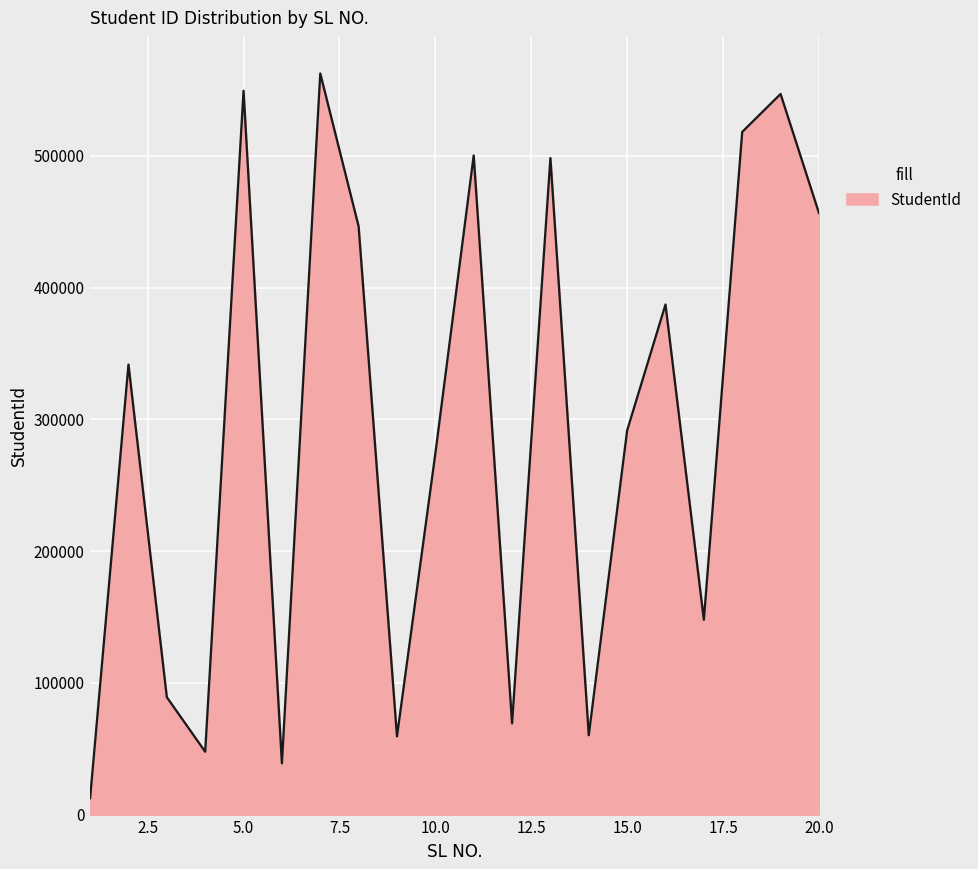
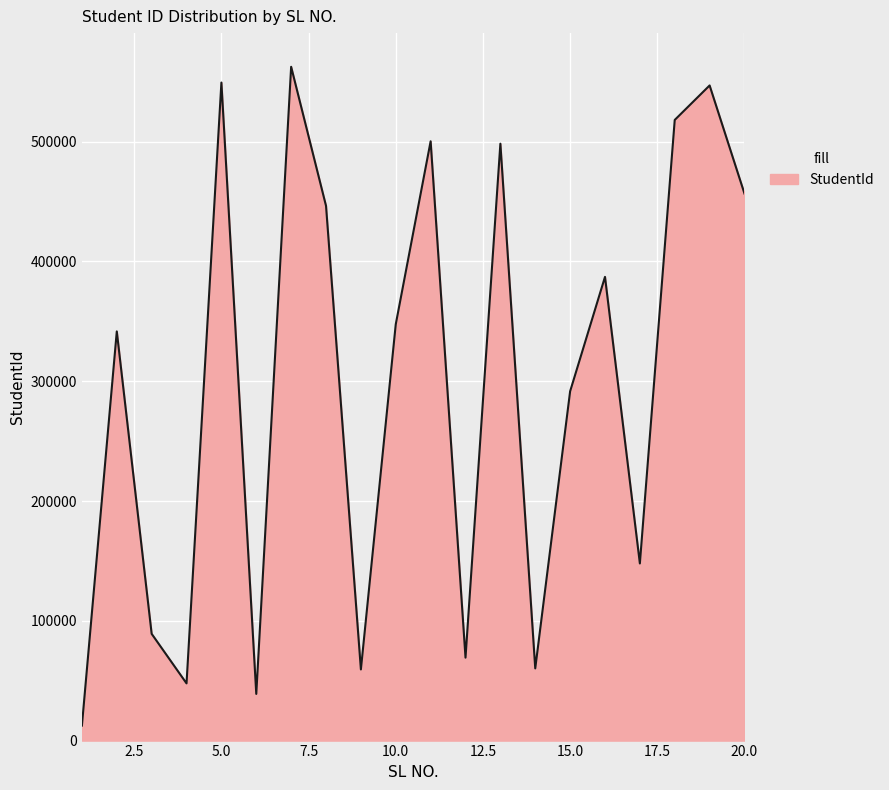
10.0: 274000 -> 348000
